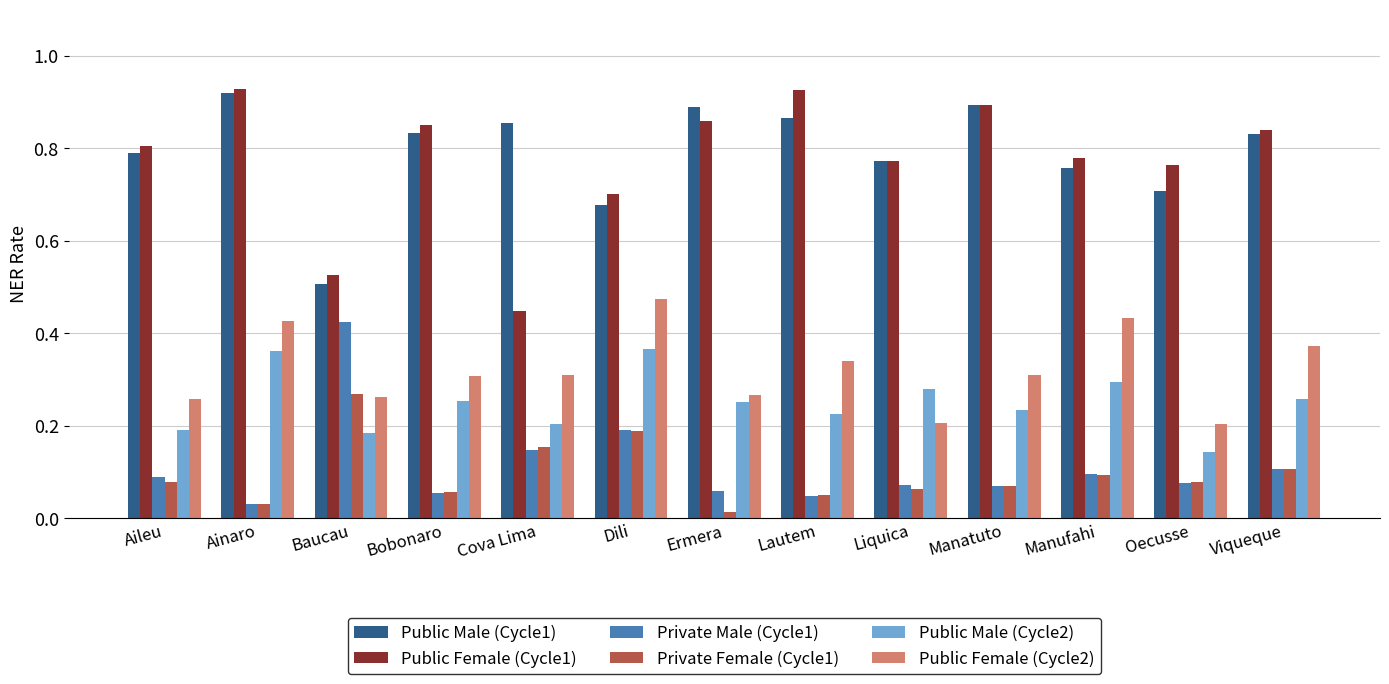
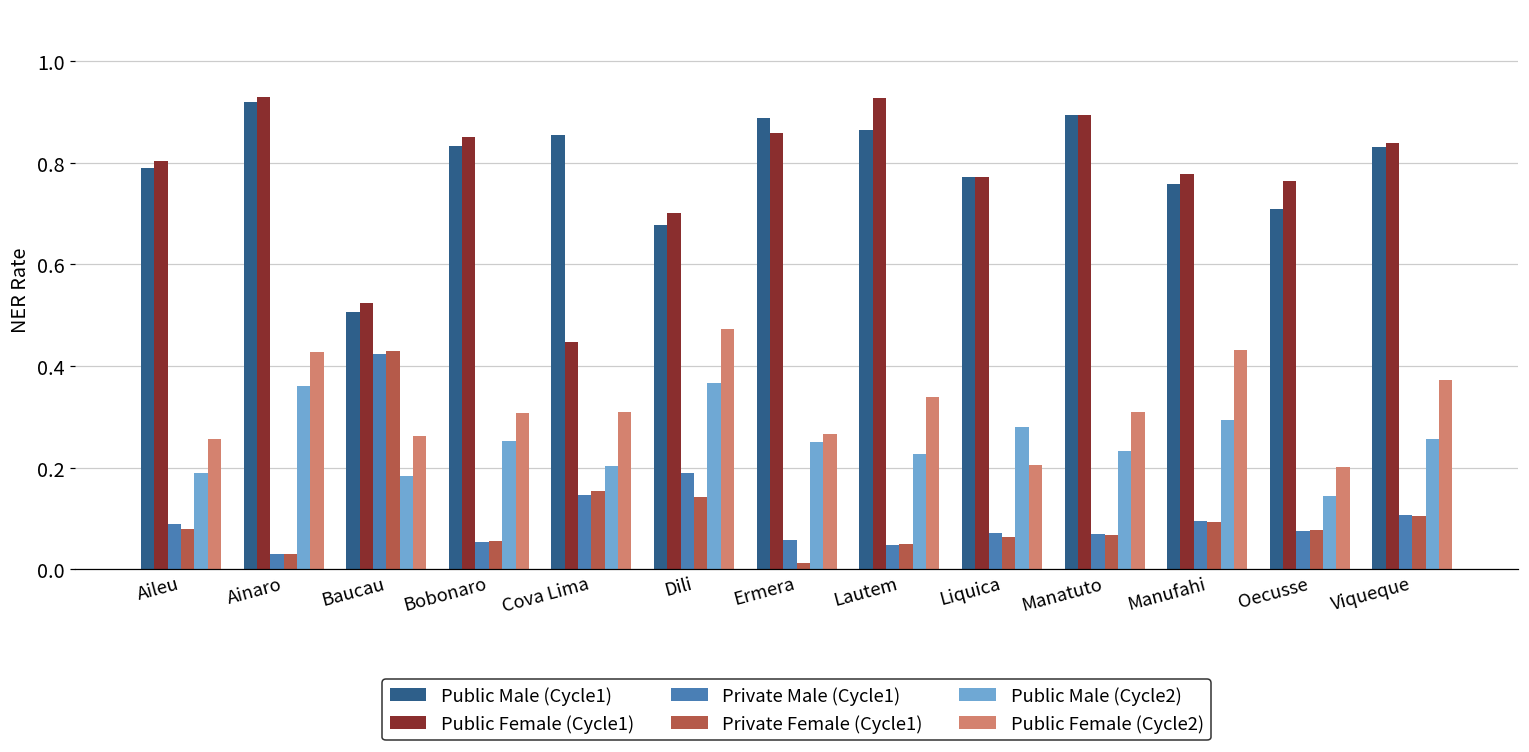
Private Female (Cycle1), Baucau: 0.27 -> 0.43
Private Female (Cycle1), Dili: 0.19 -> 0.14
